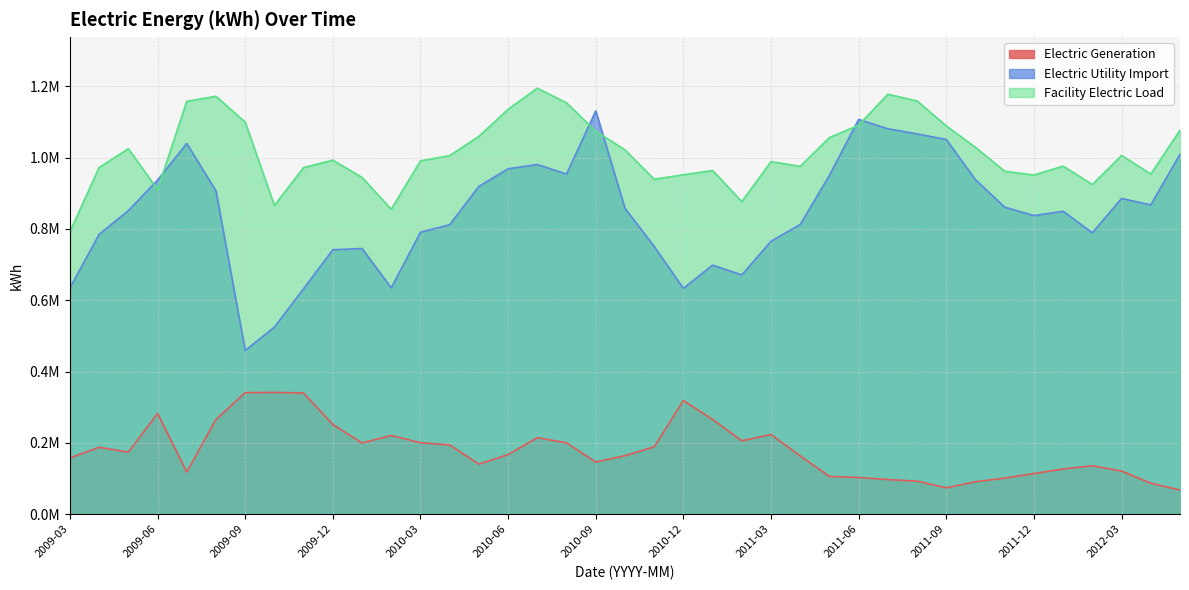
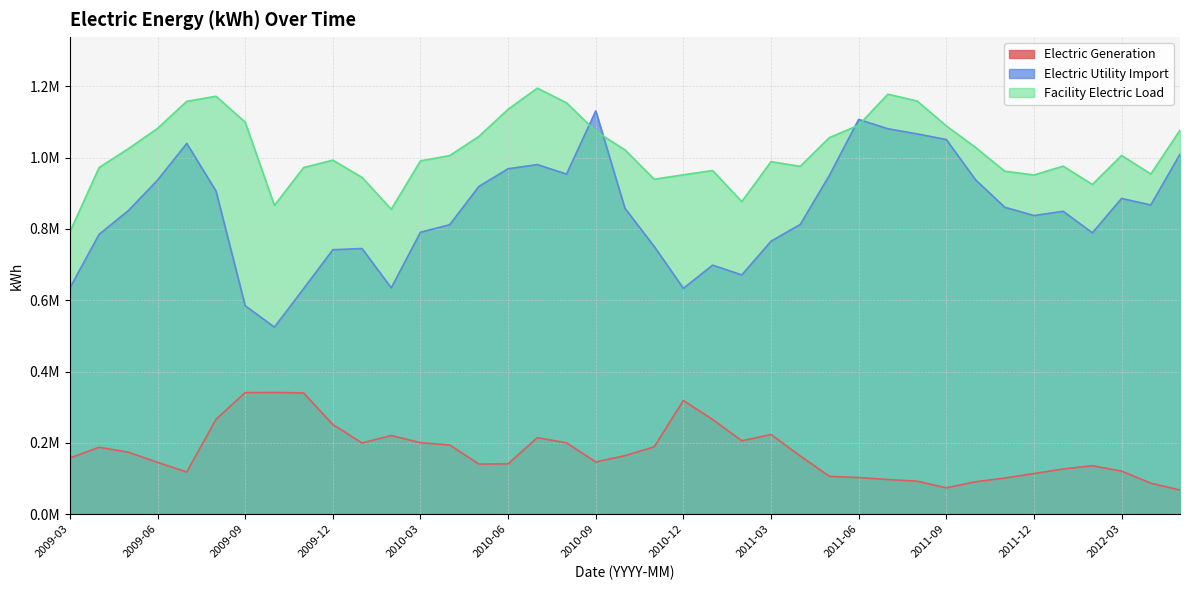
Electric Generation, 2009-06: 280000 -> 150000
Facility Electric Load, 2009-06: 910000 -> 1080000
Electric Utility Import, 2009-09: 460000 -> 580000
Electric Generation, 2010-06: 170000 -> 140000
